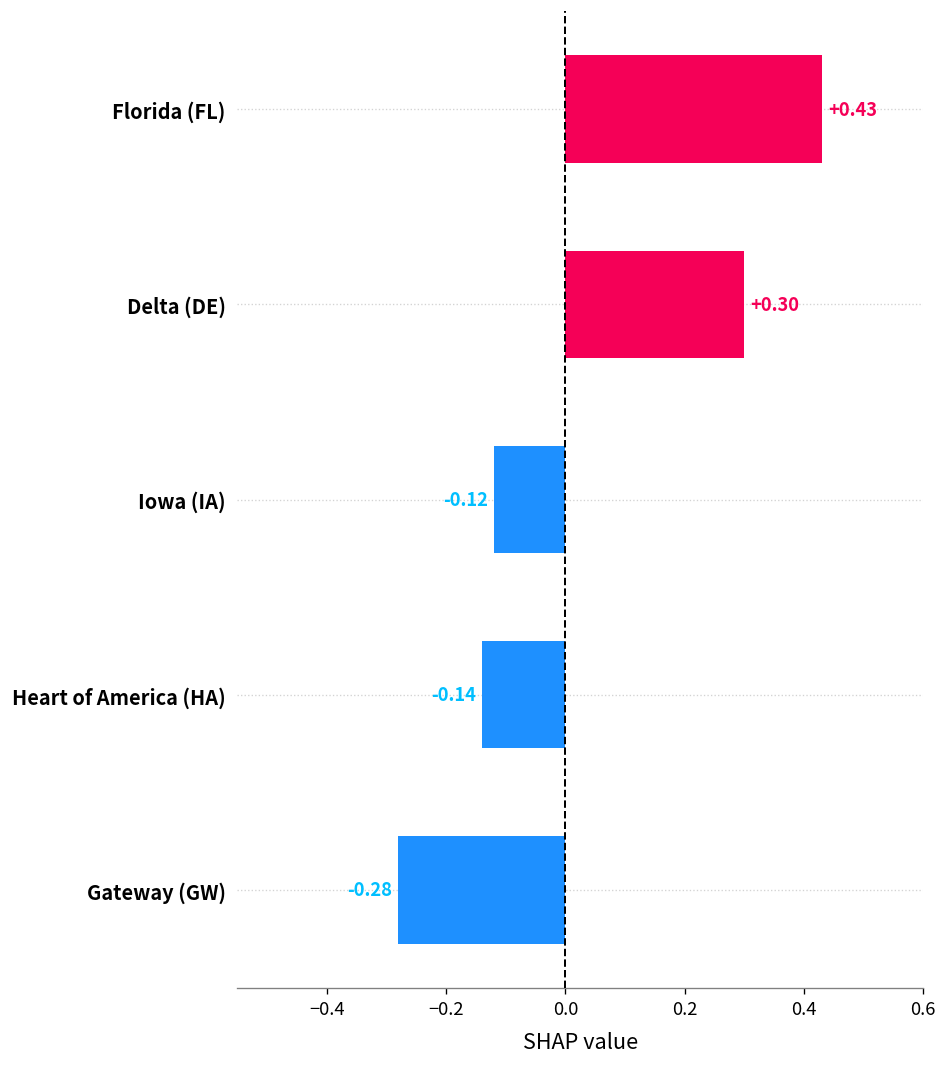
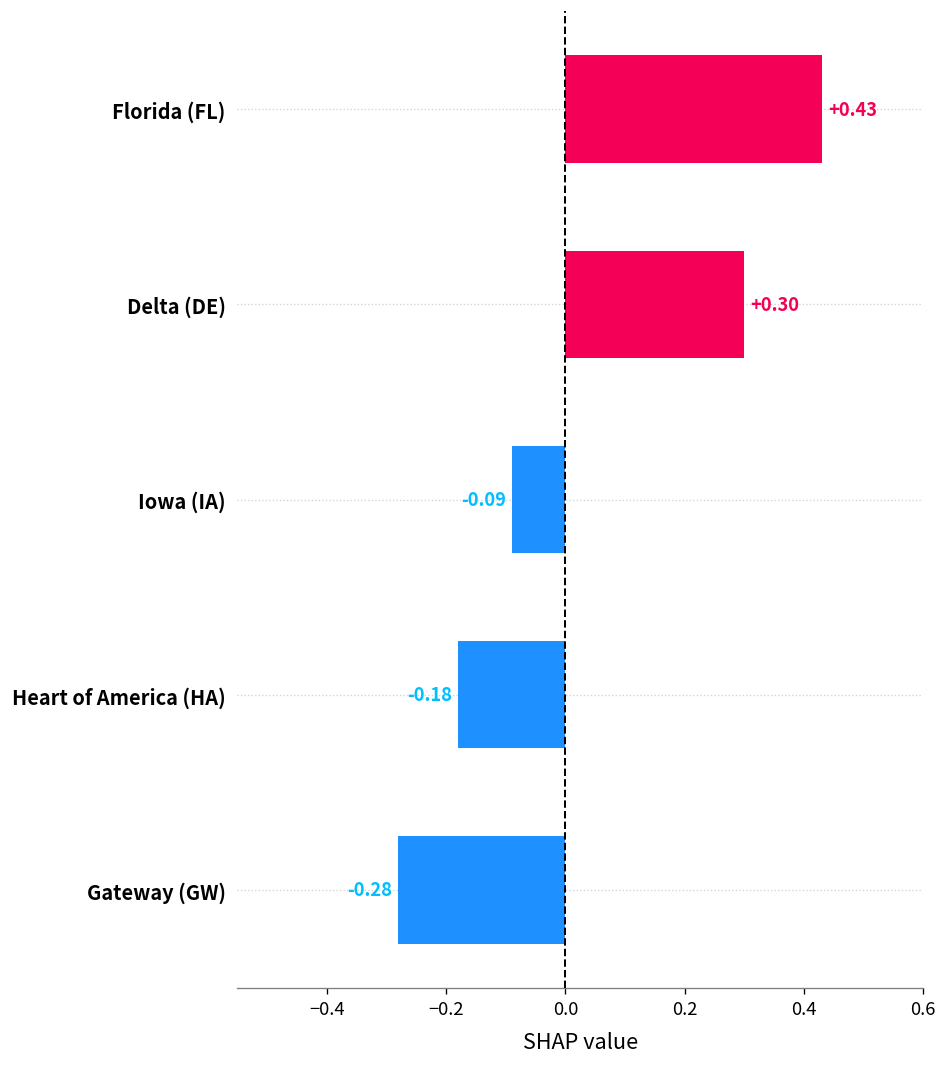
Iowa (IA): -0.12 -> -0.09
Heart of America (HA): -0.14 -> -0.18
